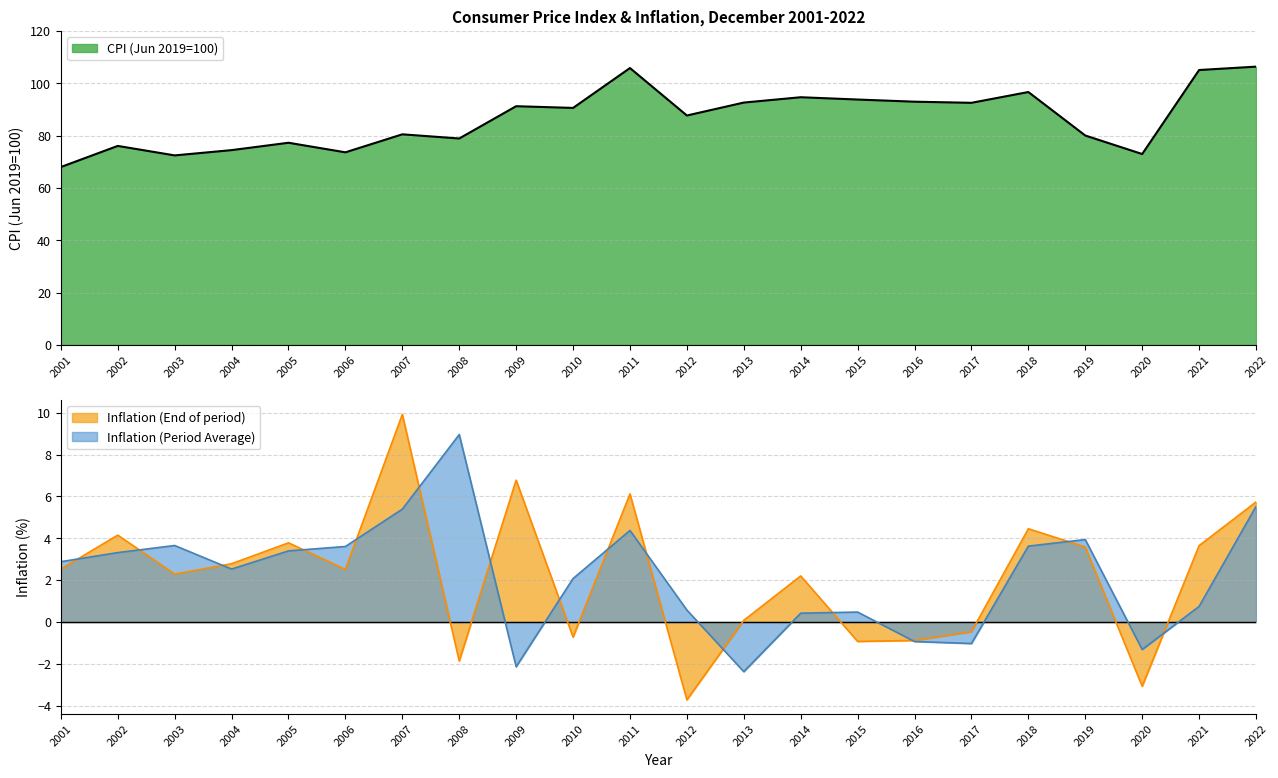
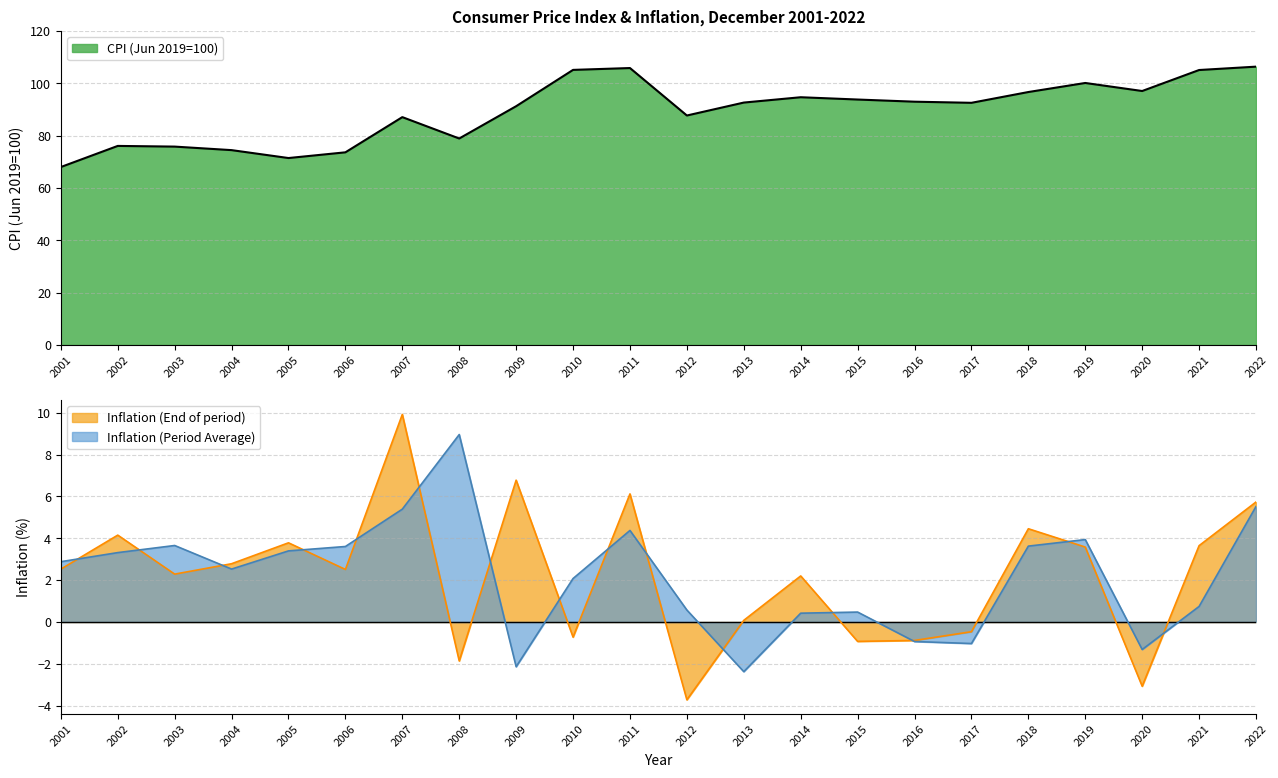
Consumer Price Index & Inflation, December 2001-2022, 2003: 72 -> 76
Consumer Price Index & Inflation, December 2001-2022, 2005: 77 -> 71
Consumer Price Index & Inflation, December 2001-2022, 2007: 81 -> 87
Consumer Price Index & Inflation, December 2001-2022, 2010: 91 -> 105
Consumer Price Index & Inflation, December 2001-2022, 2019: 80 -> 100
Consumer Price Index & Inflation, December 2001-2022, 2020: 73 -> 97
